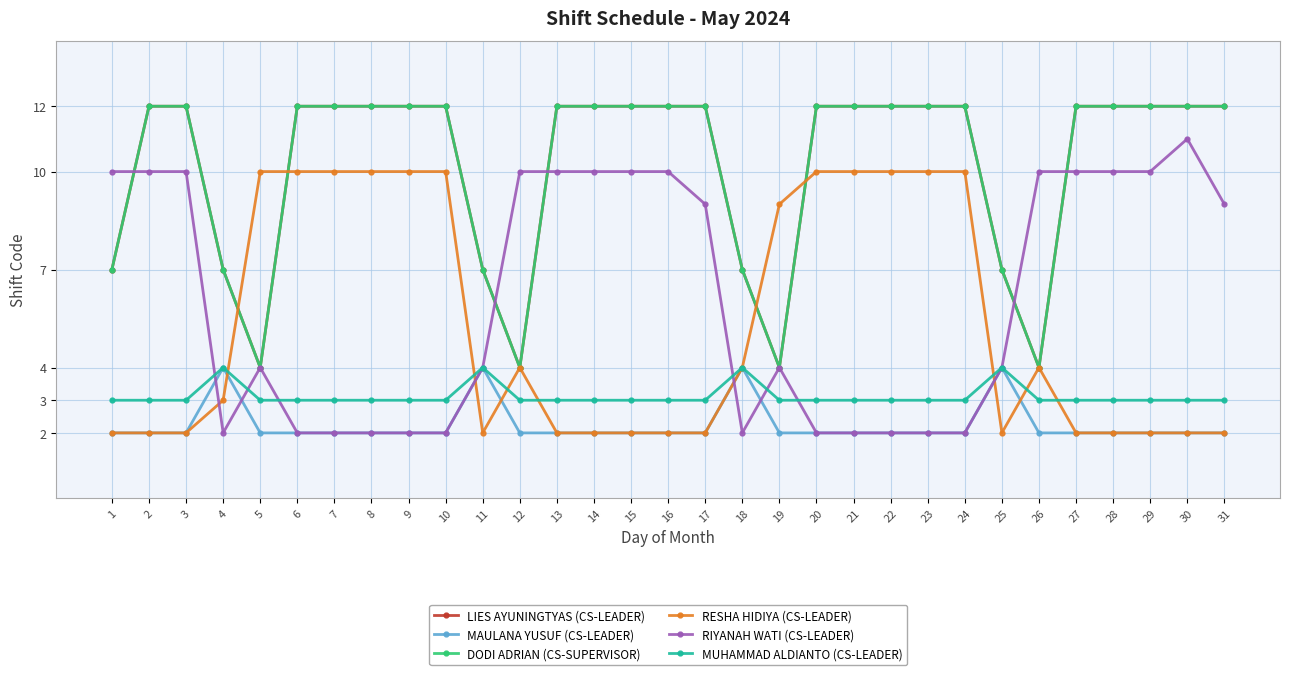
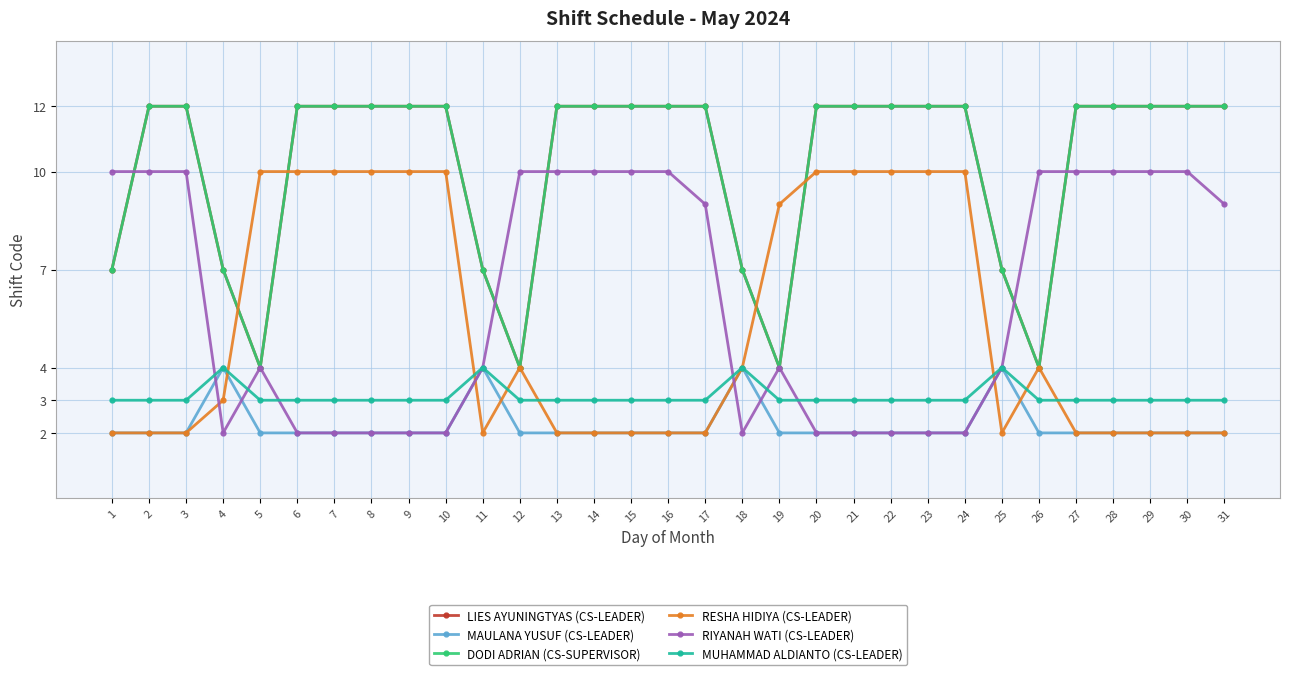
RIYANAH WATI (CS-LEADER), 30: 11 -> 10
